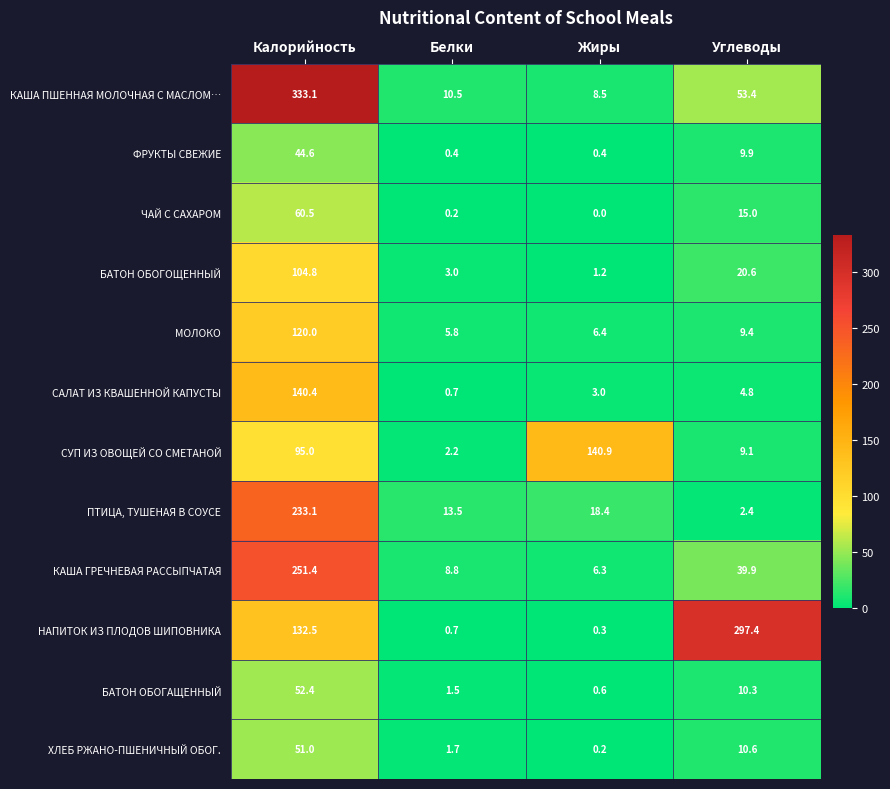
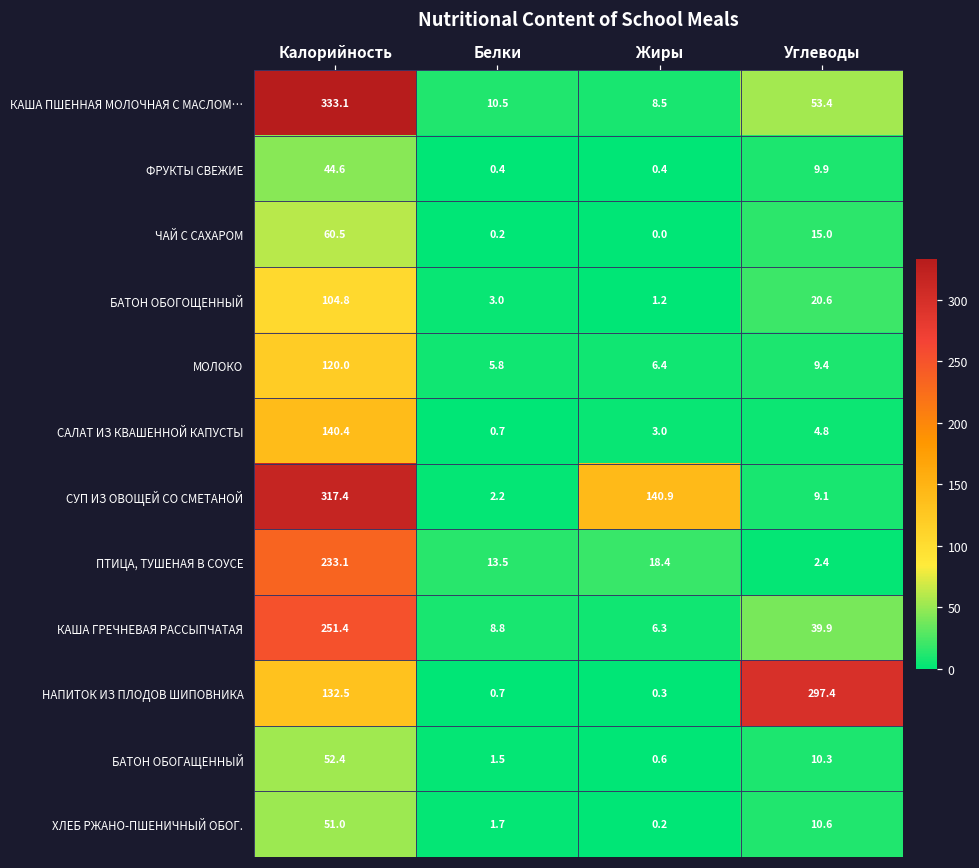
СУП ИЗ ОВОЩЕЙ СО СМЕТАНОЙ, Калорийность: 95.0 -> 317.4
